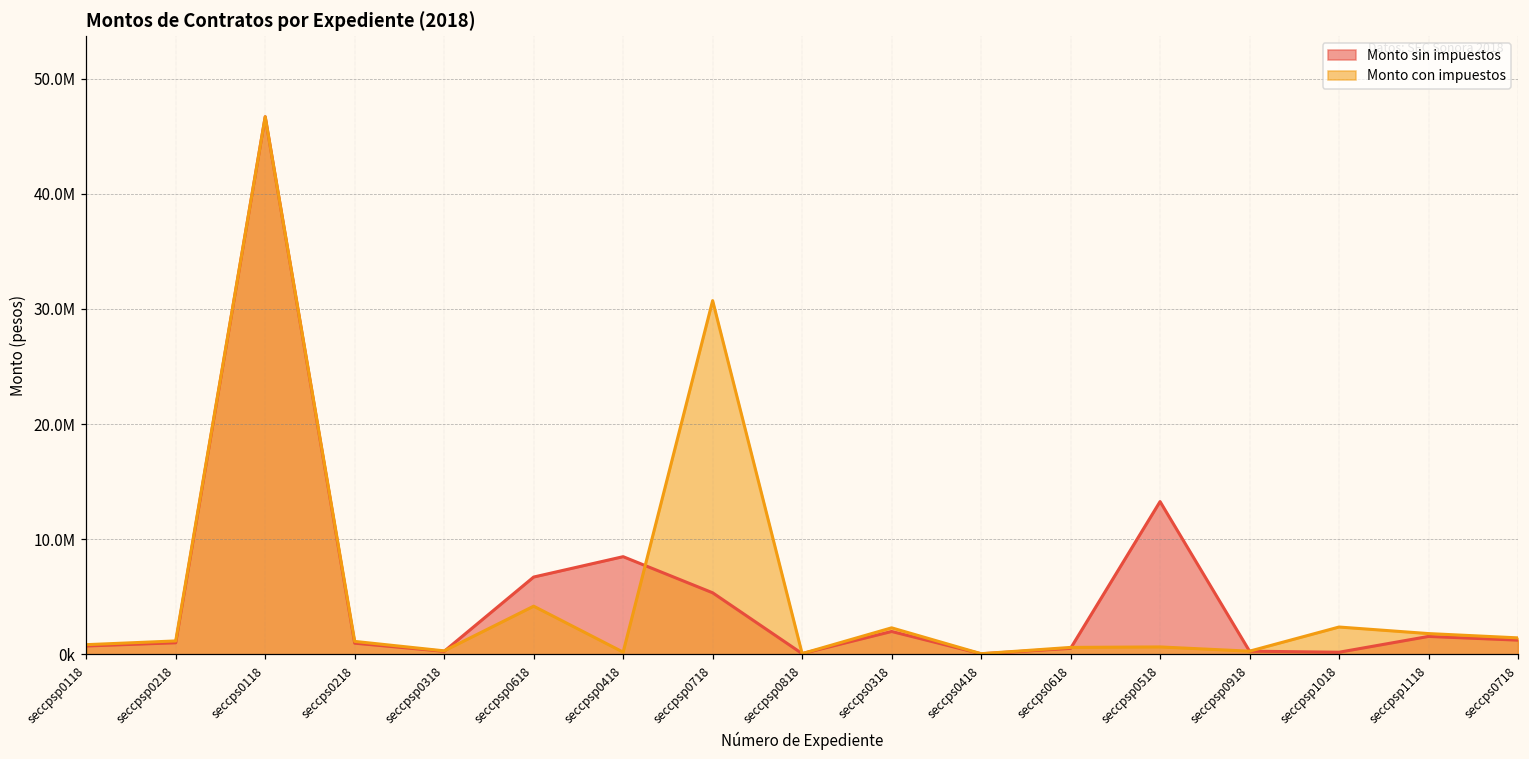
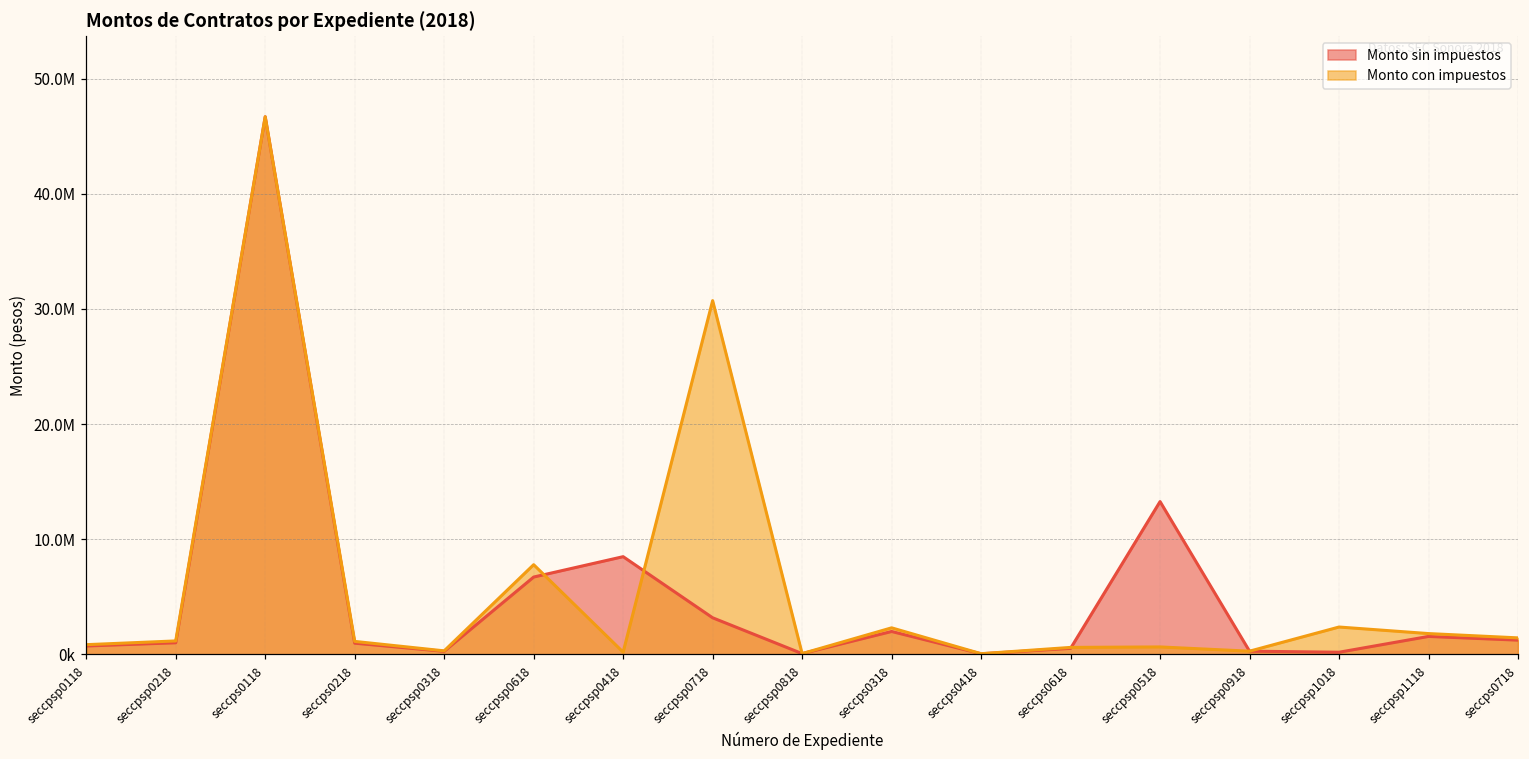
Monto con impuestos, seccpsp0618: 4200000 -> 7800000
Monto sin impuestos, seccpsp0718: 5300000 -> 3200000
